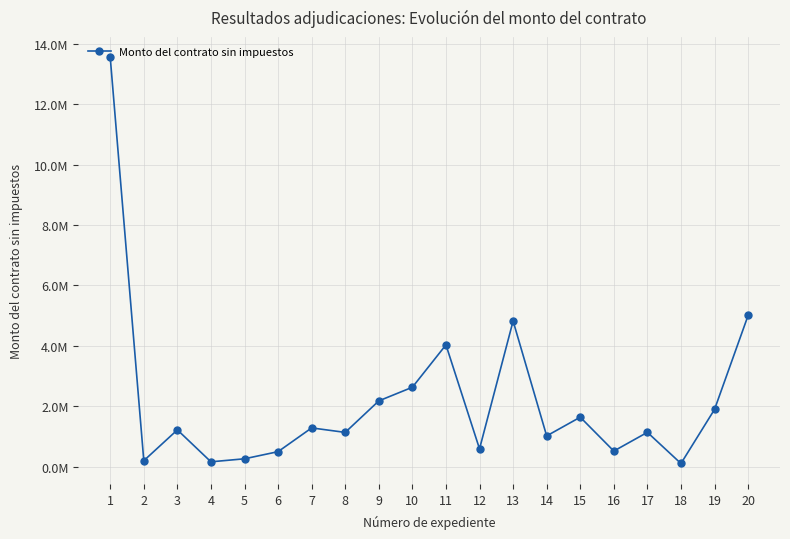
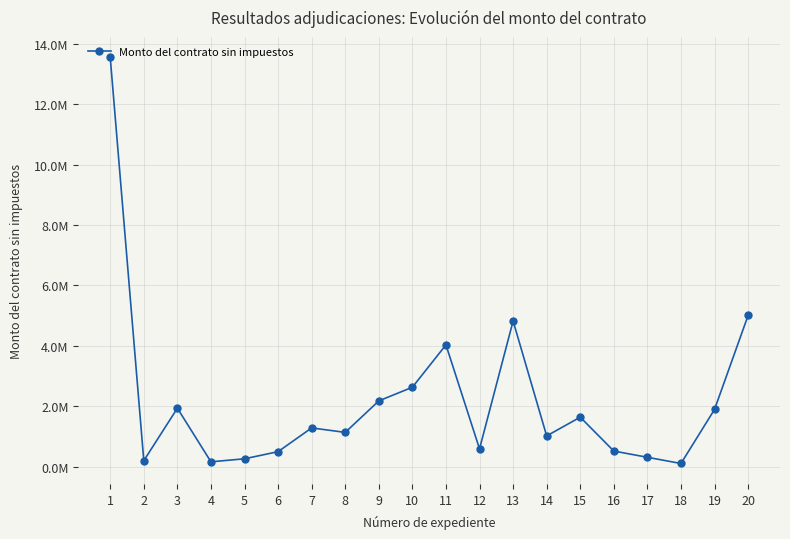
3: 1200000 -> 1900000
17: 1100000 -> 300000
